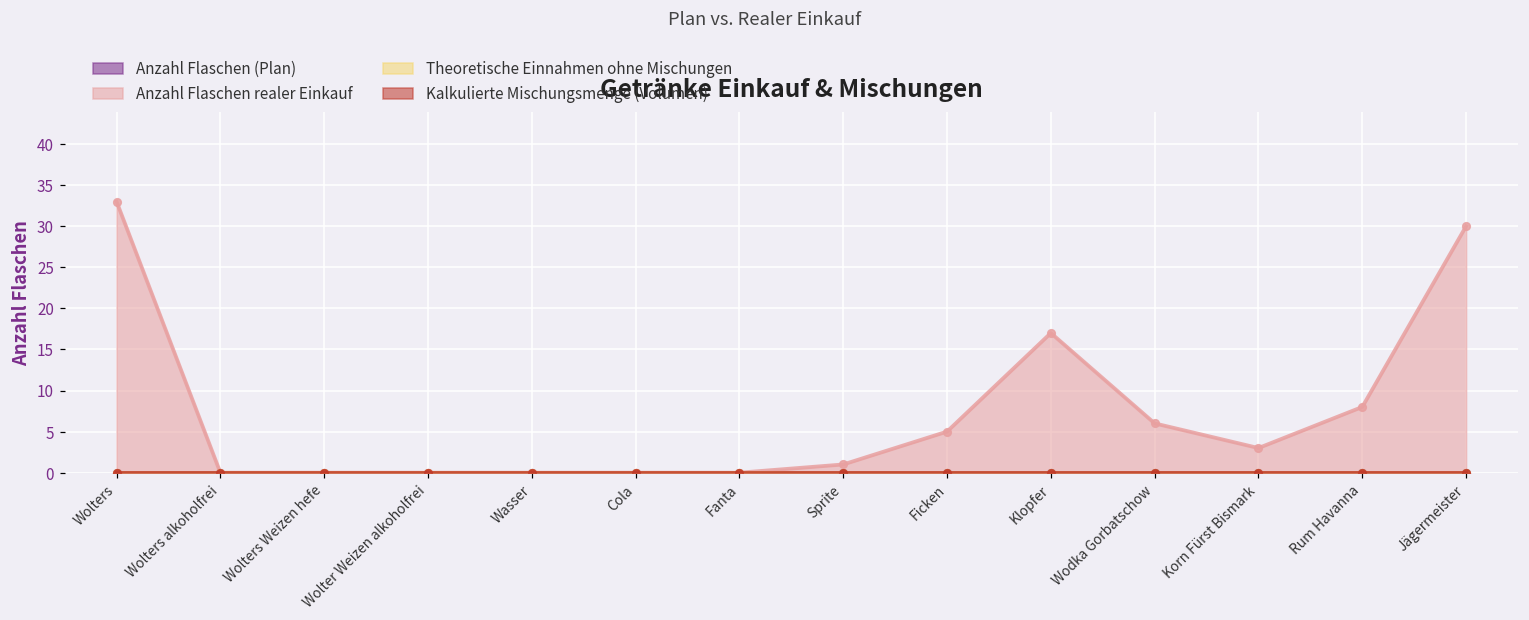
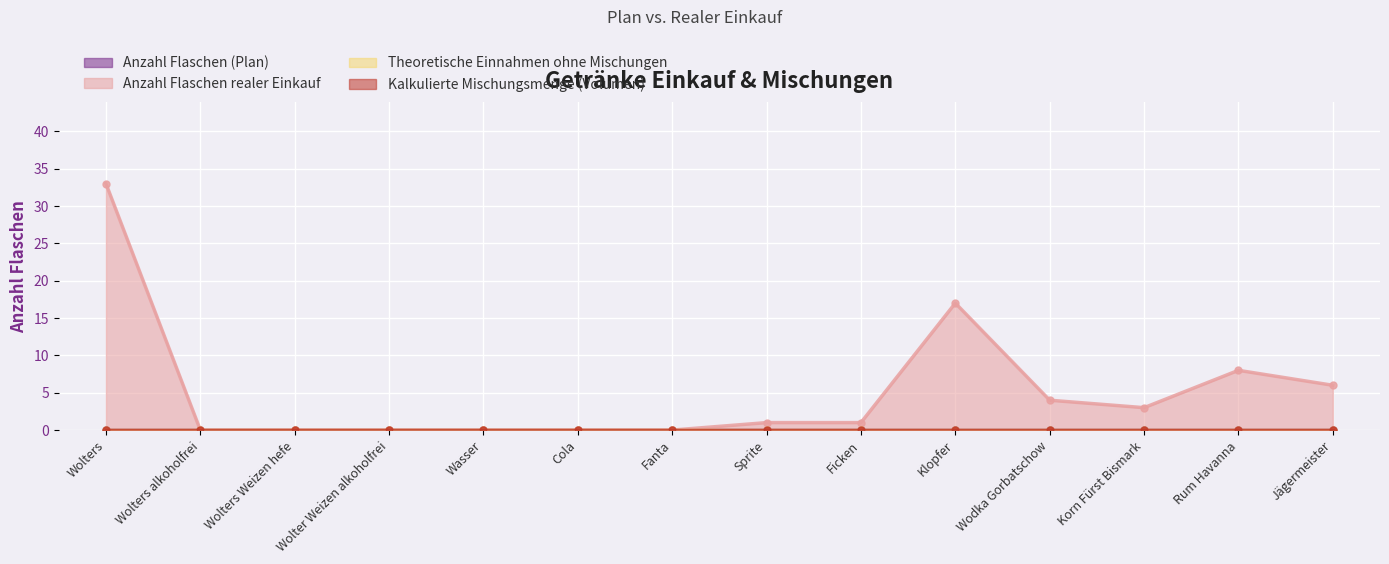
Anzahl Flaschen realer Einkauf, Ficken: 5 -> 1
Anzahl Flaschen realer Einkauf, Wodka Gorbatschow: 6 -> 4
Anzahl Flaschen realer Einkauf, Jägermeister: 30 -> 6
